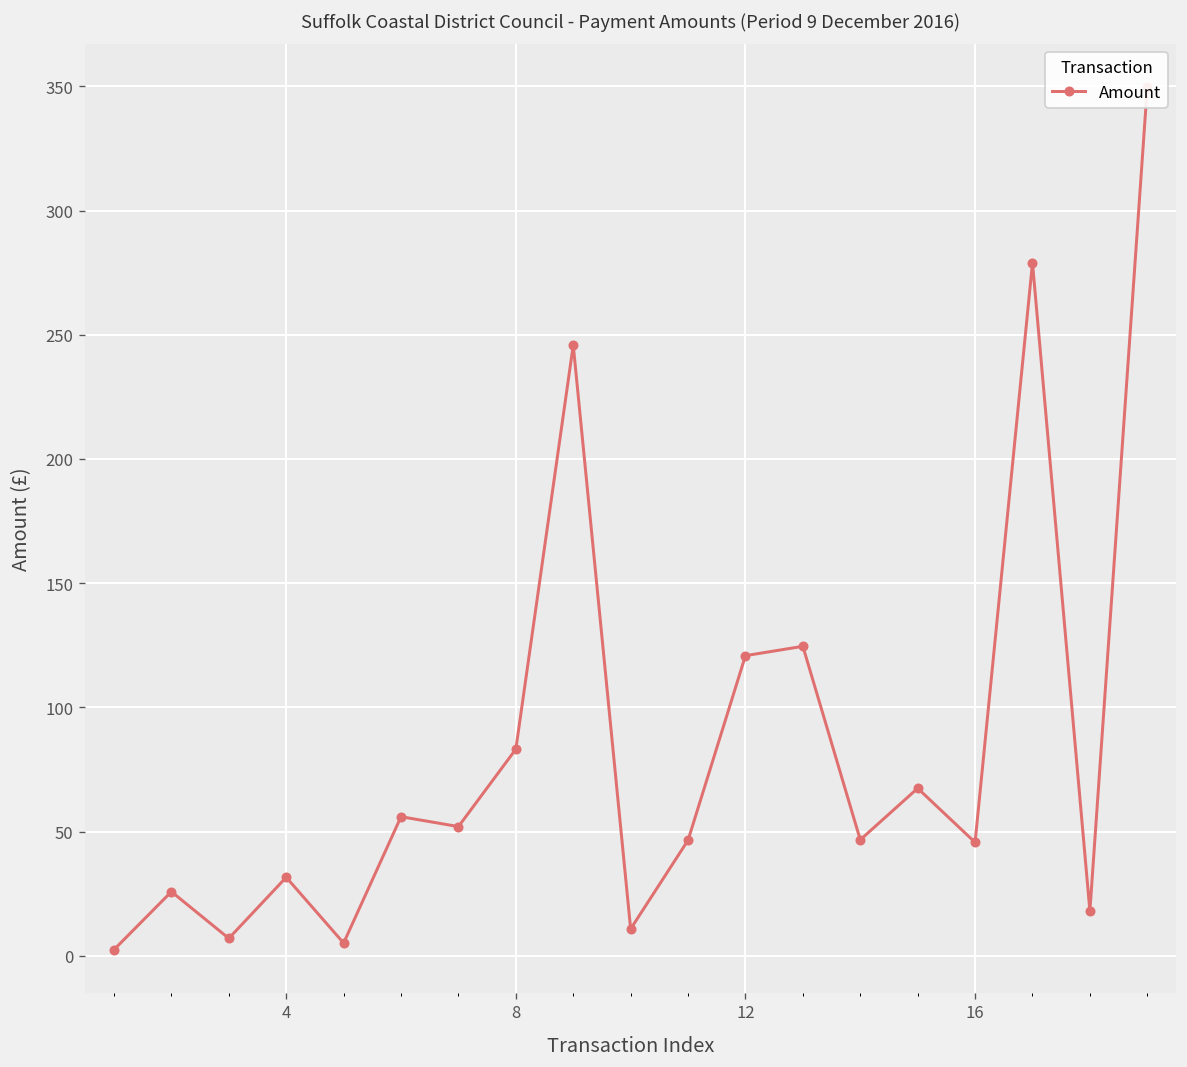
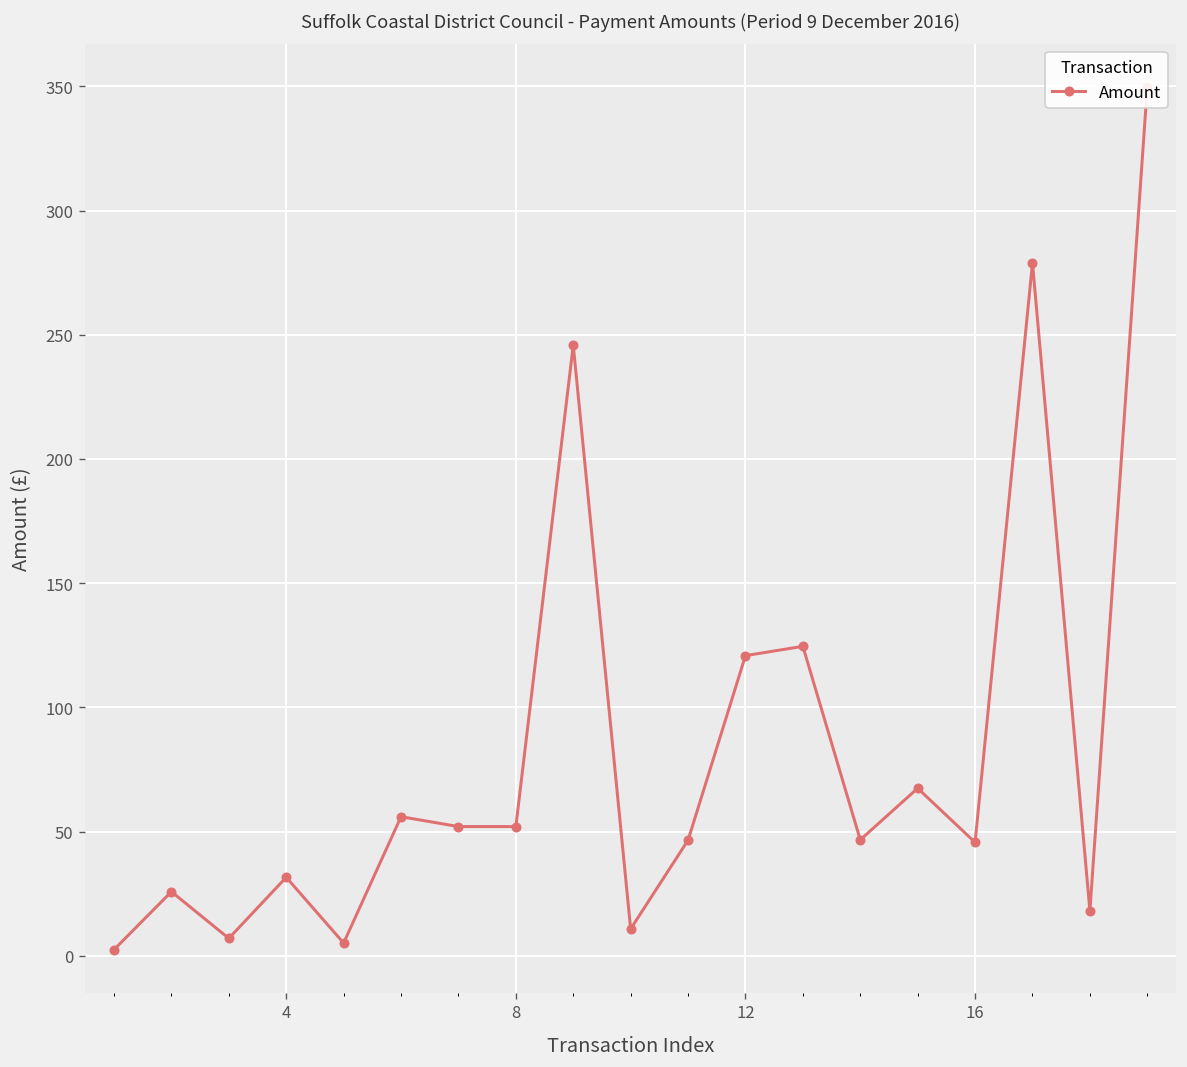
8: 83 -> 52
